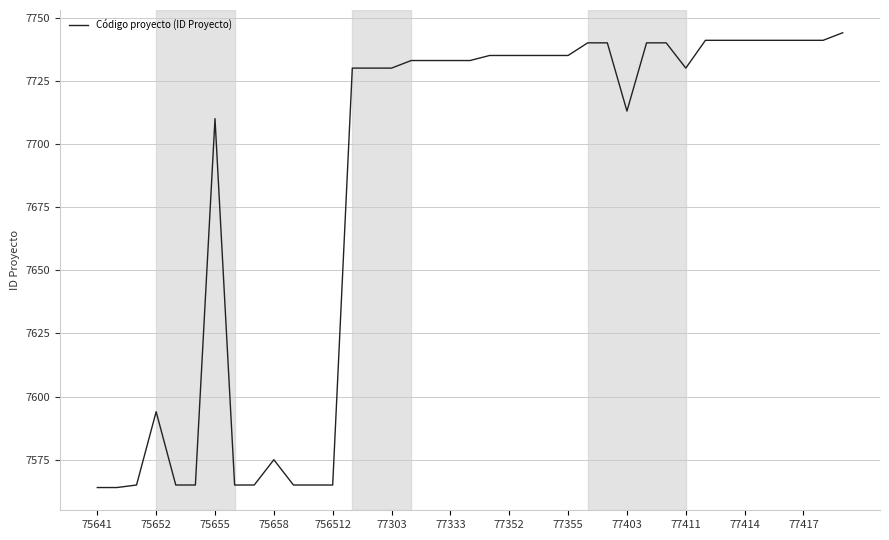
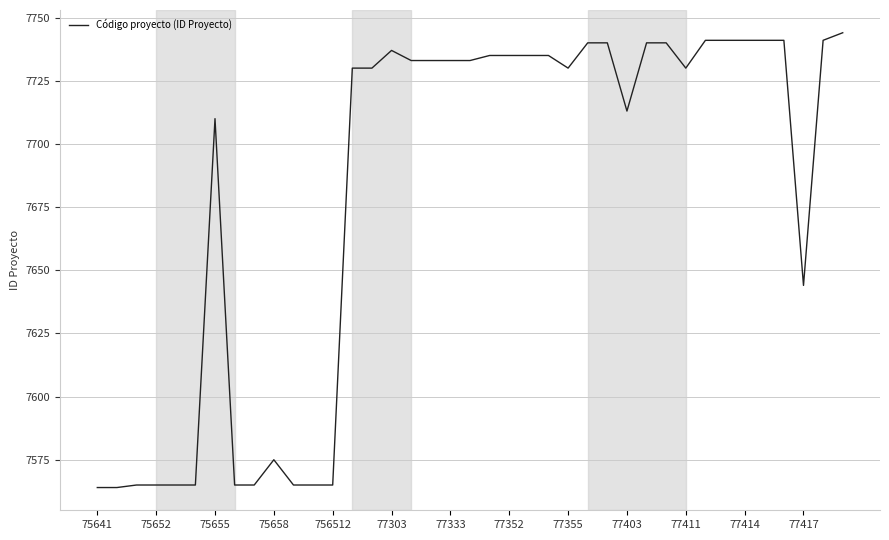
75652: 7594 -> 7565
77303: 7730 -> 7737
77355: 7735 -> 7730
77417: 7741 -> 7644
